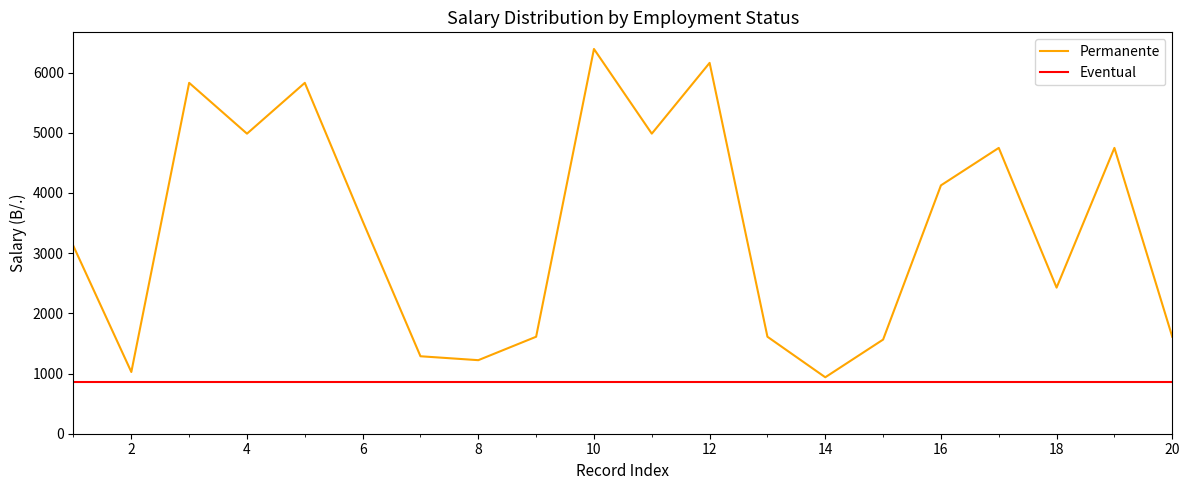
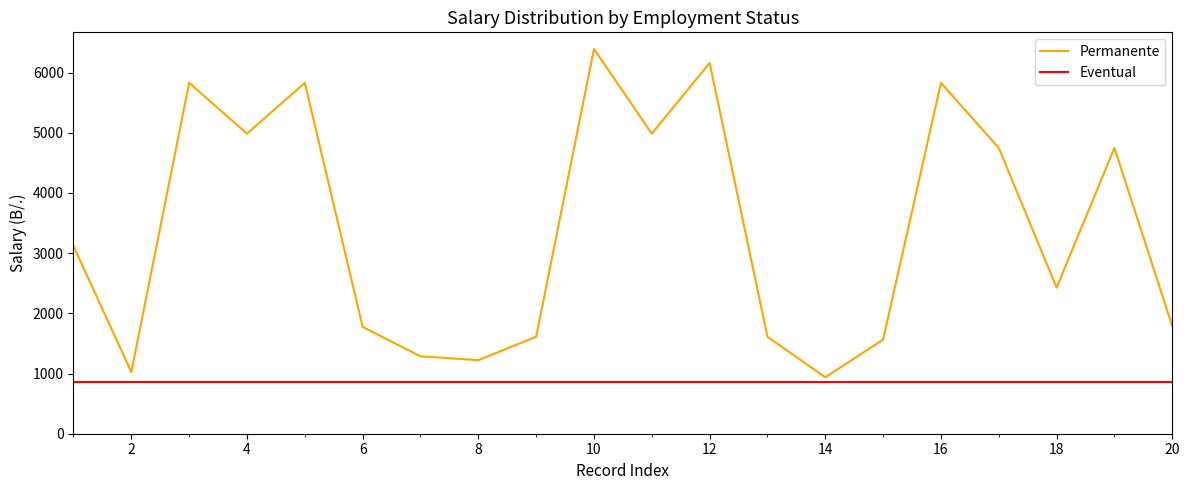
Permanente, 6: 3500 -> 1800
Permanente, 16: 4100 -> 5800
Permanente, 20: 1600 -> 1800
